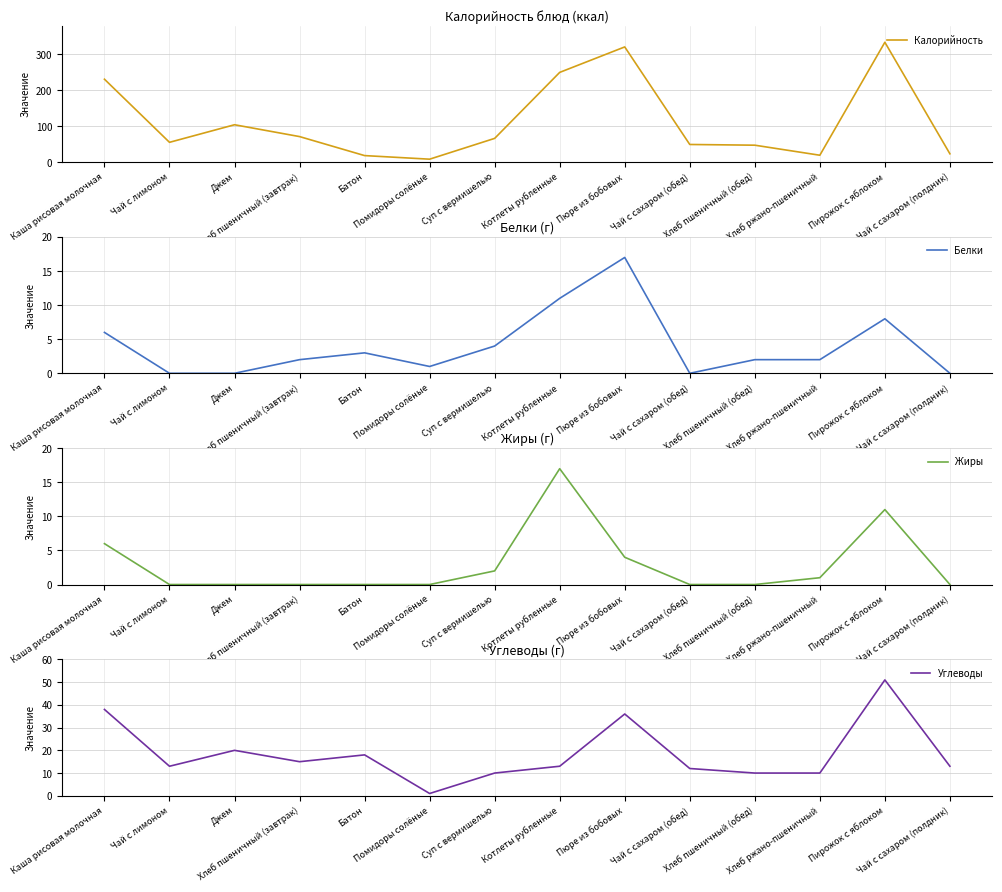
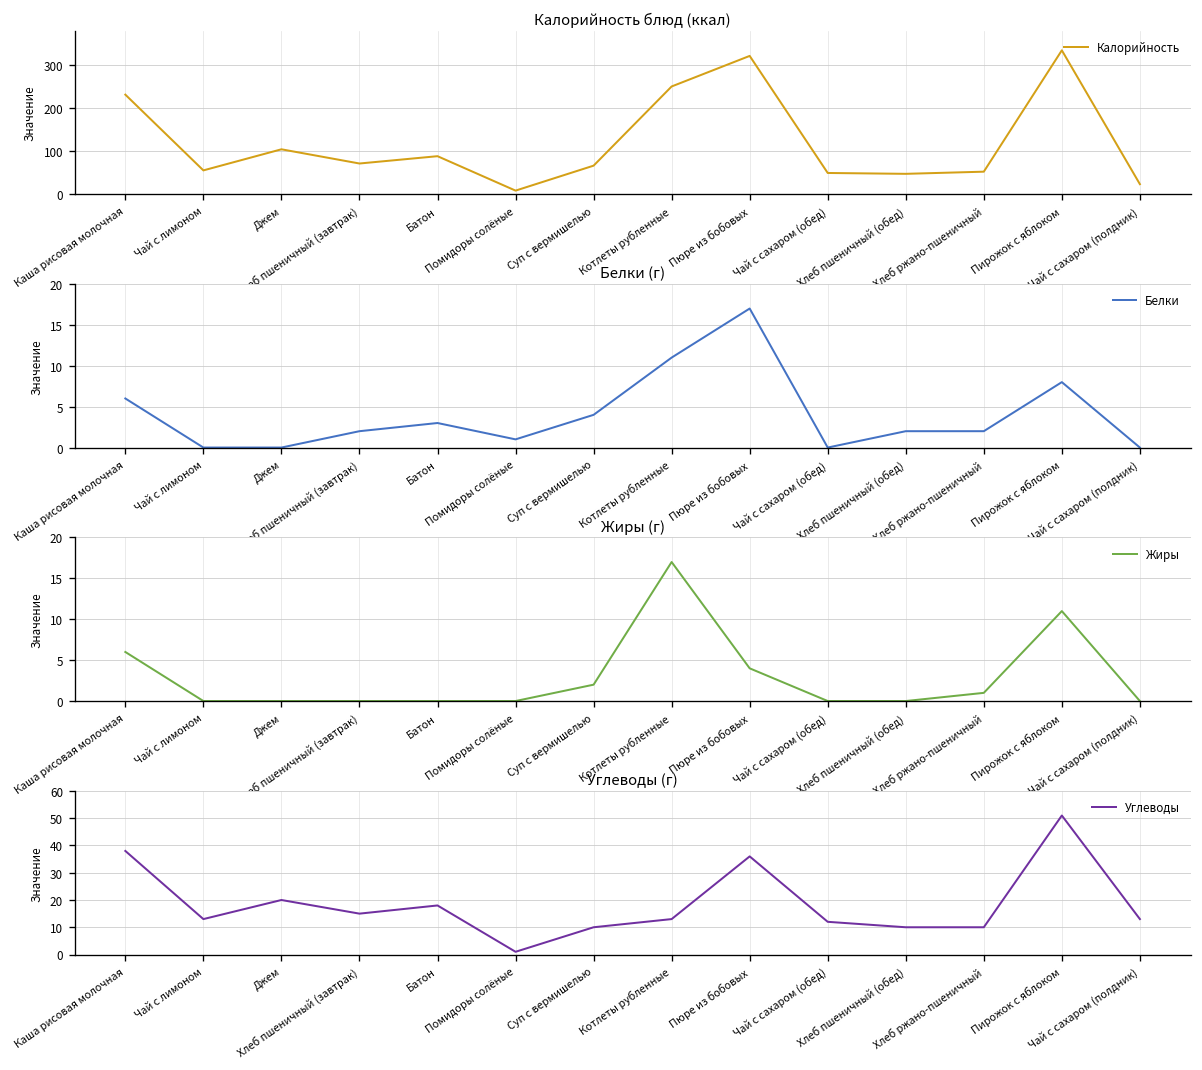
Калорийность блюд (ккал), Батон: 20 -> 90
Калорийность блюд (ккал), Хлеб ржано-пшеничный: 20 -> 50
